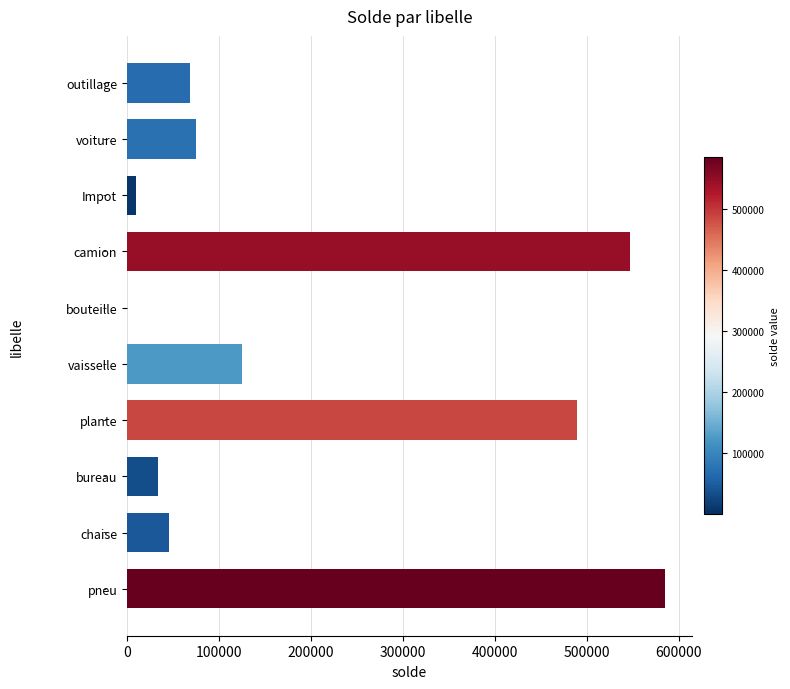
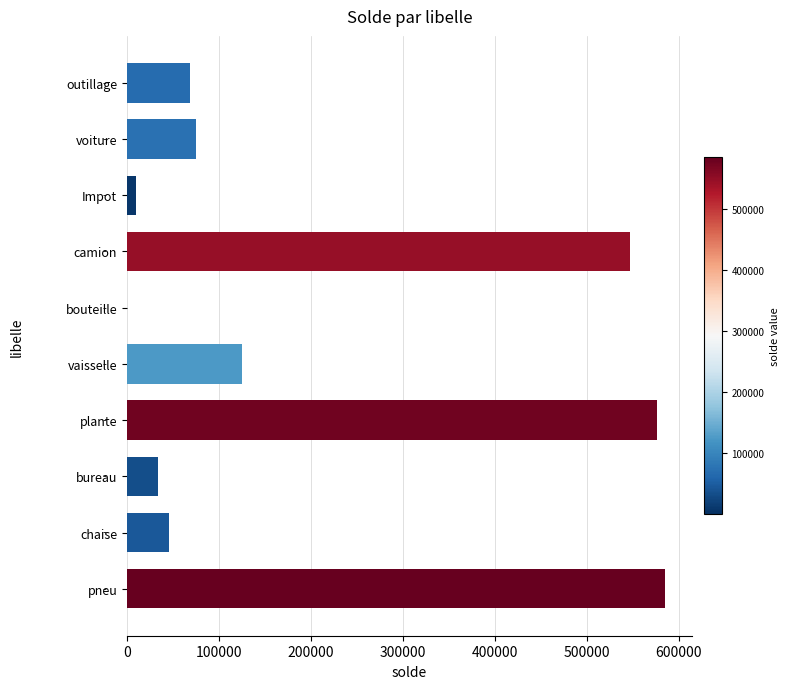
plante: 490000 -> 580000
